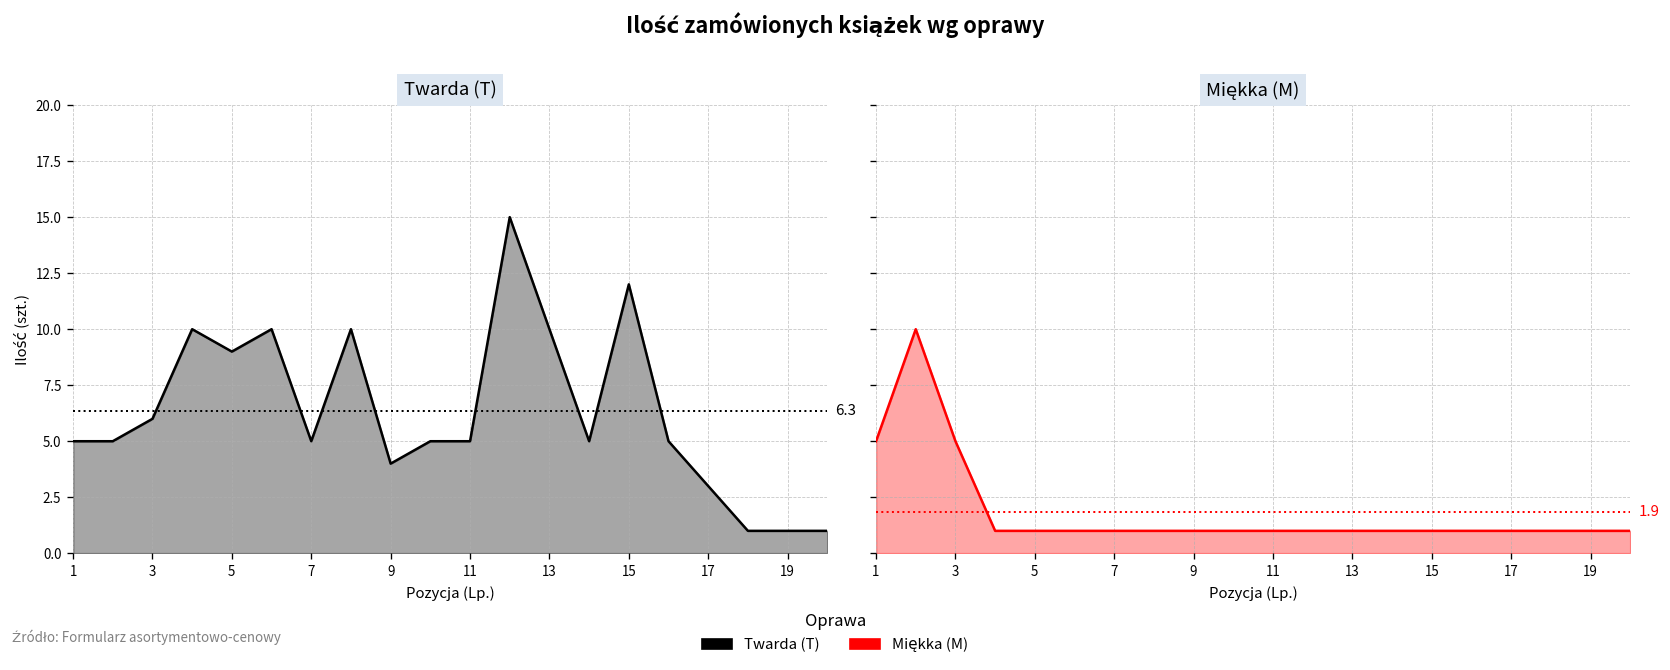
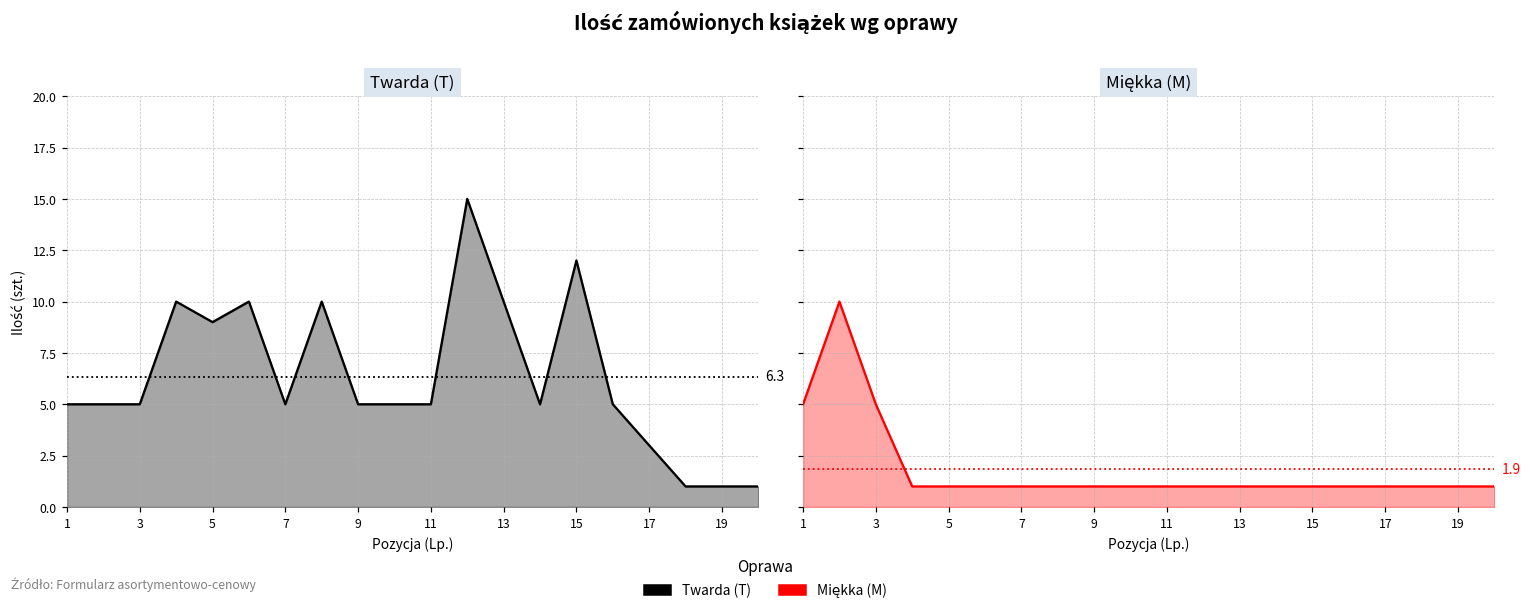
Twarda (T), 3: 6 -> 5
Twarda (T), 9: 4 -> 5
